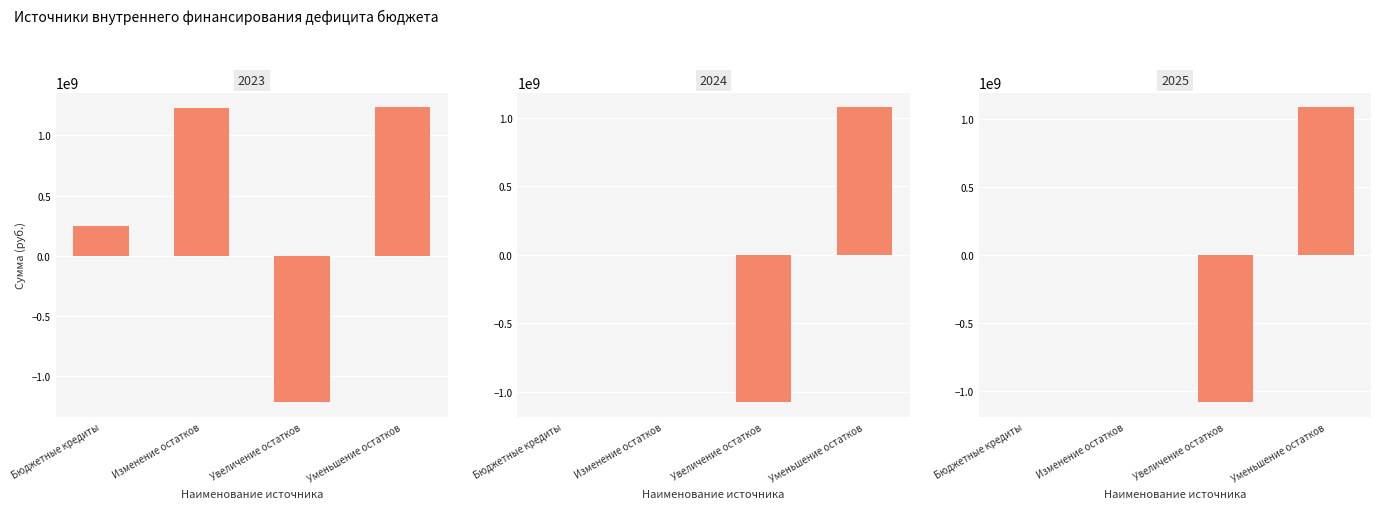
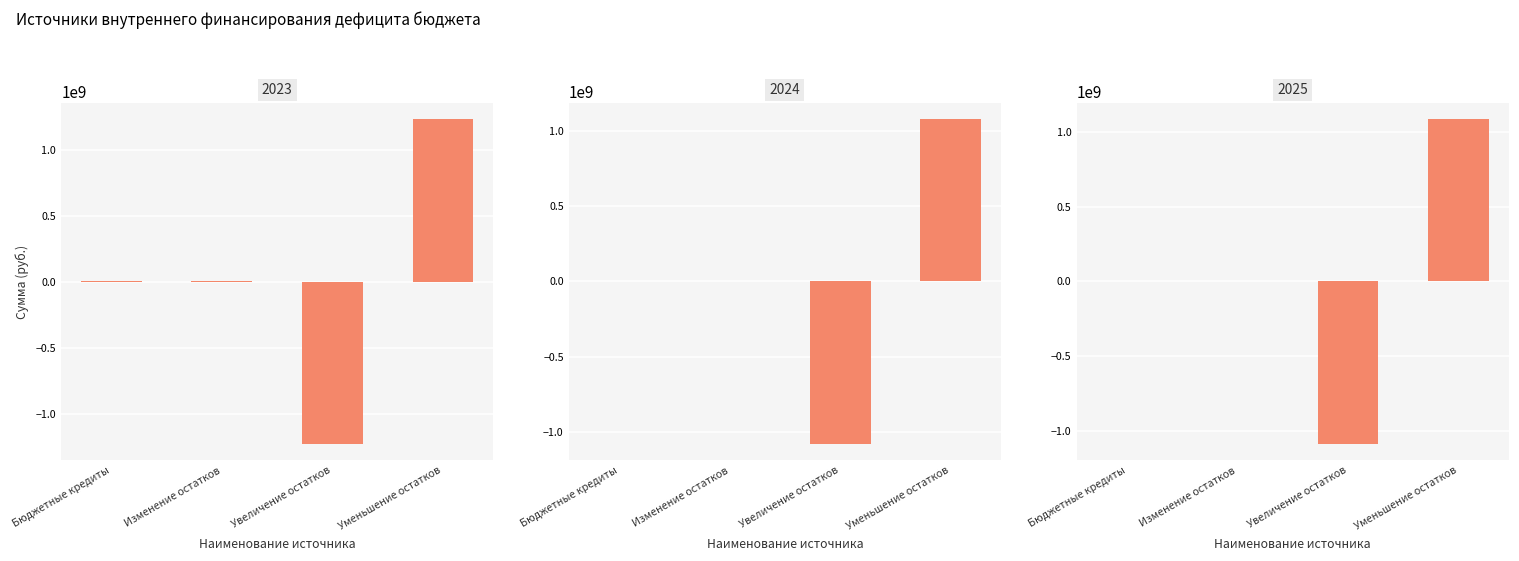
2023, Бюджетные кредиты: 250000000 -> 10000000
2023, Изменение остатков: 1230000000 -> 10000000
